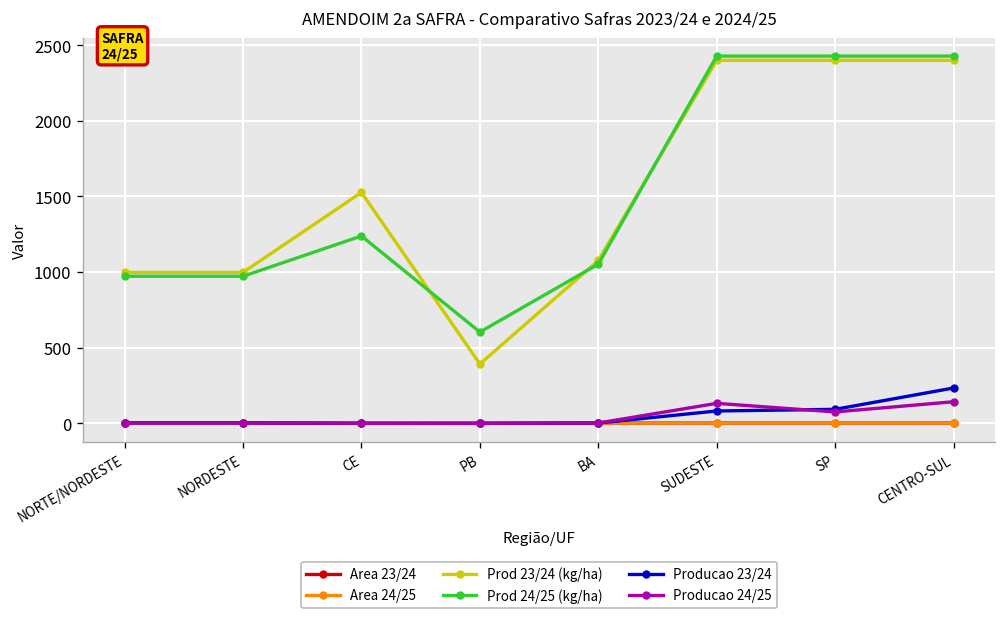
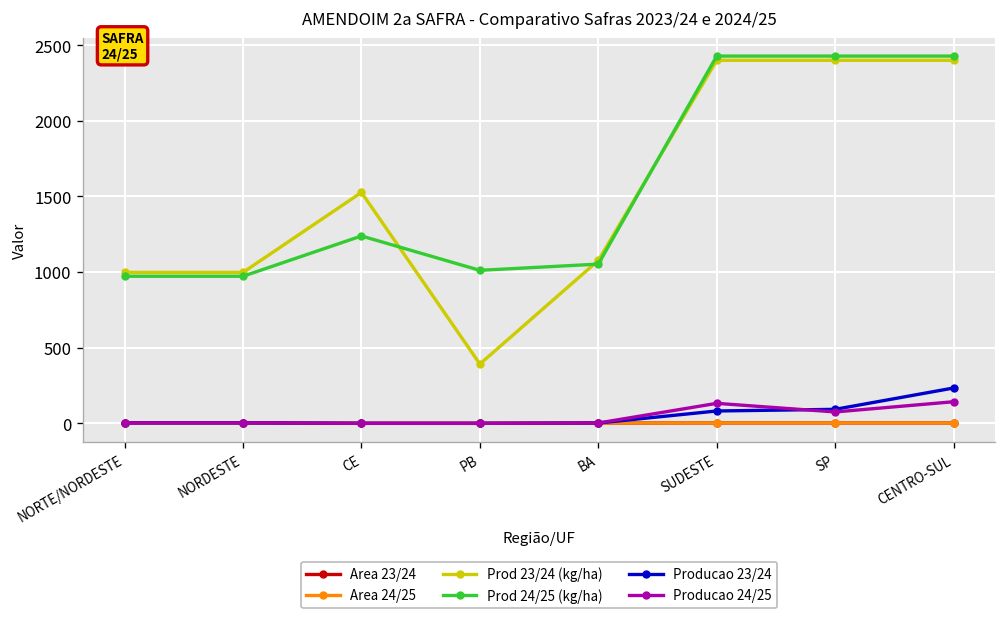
Prod 24/25 (kg/ha), PB: 600 -> 1010
